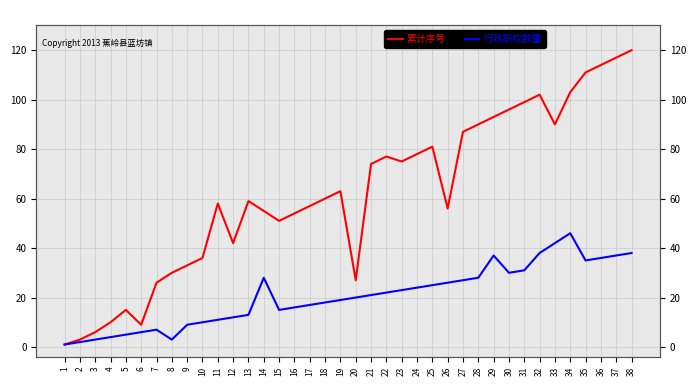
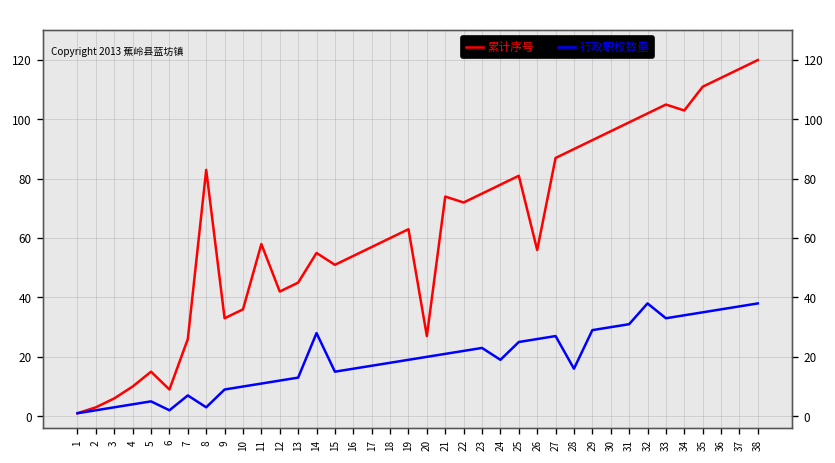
行政职权数量, 6: 6 -> 2
累计序号, 8: 30 -> 83
累计序号, 13: 59 -> 45
累计序号, 22: 77 -> 72
行政职权数量, 24: 24 -> 19
行政职权数量, 28: 28 -> 16
行政职权数量, 29: 37 -> 29
累计序号, 33: 90 -> 105
行政职权数量, 33: 42 -> 33
行政职权数量, 34: 46 -> 34
